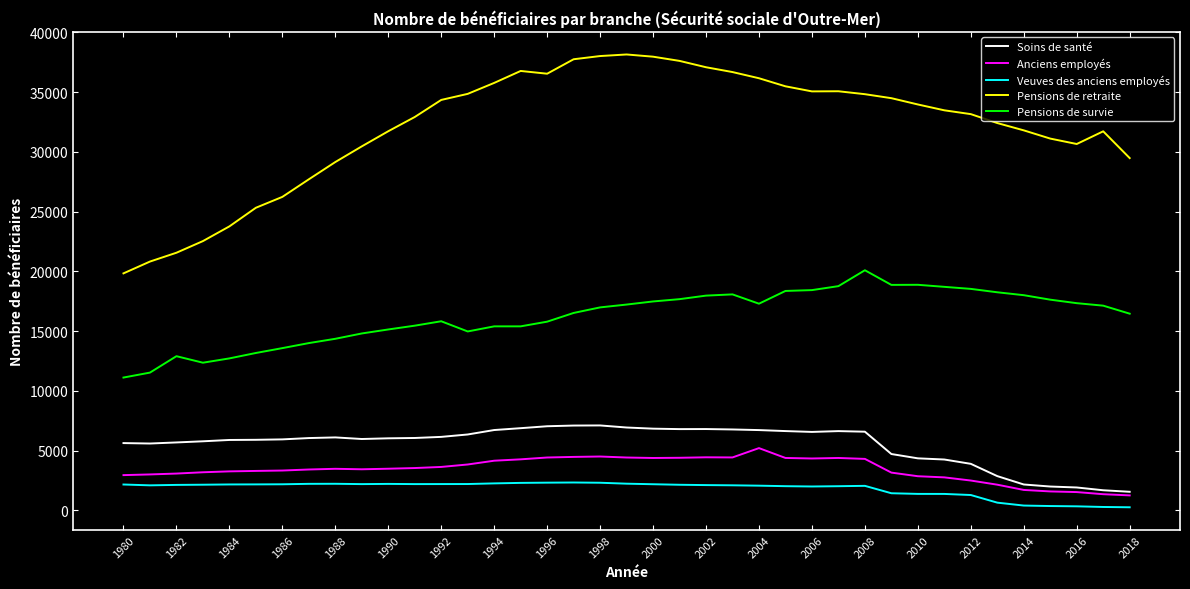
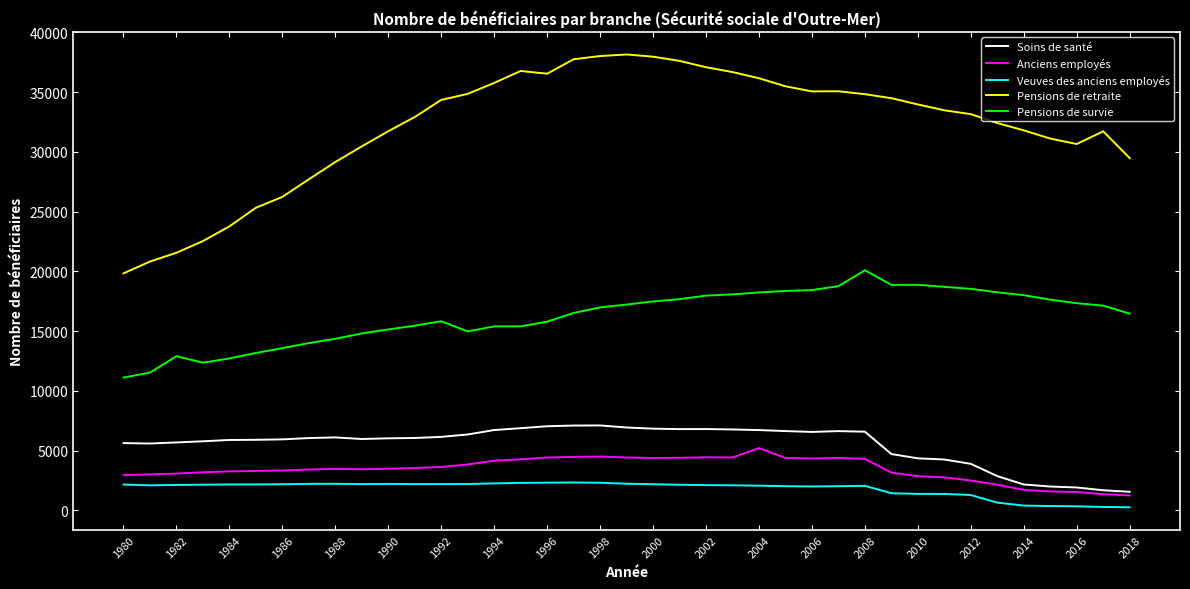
Pensions de survie, 2004: 17300 -> 18200
